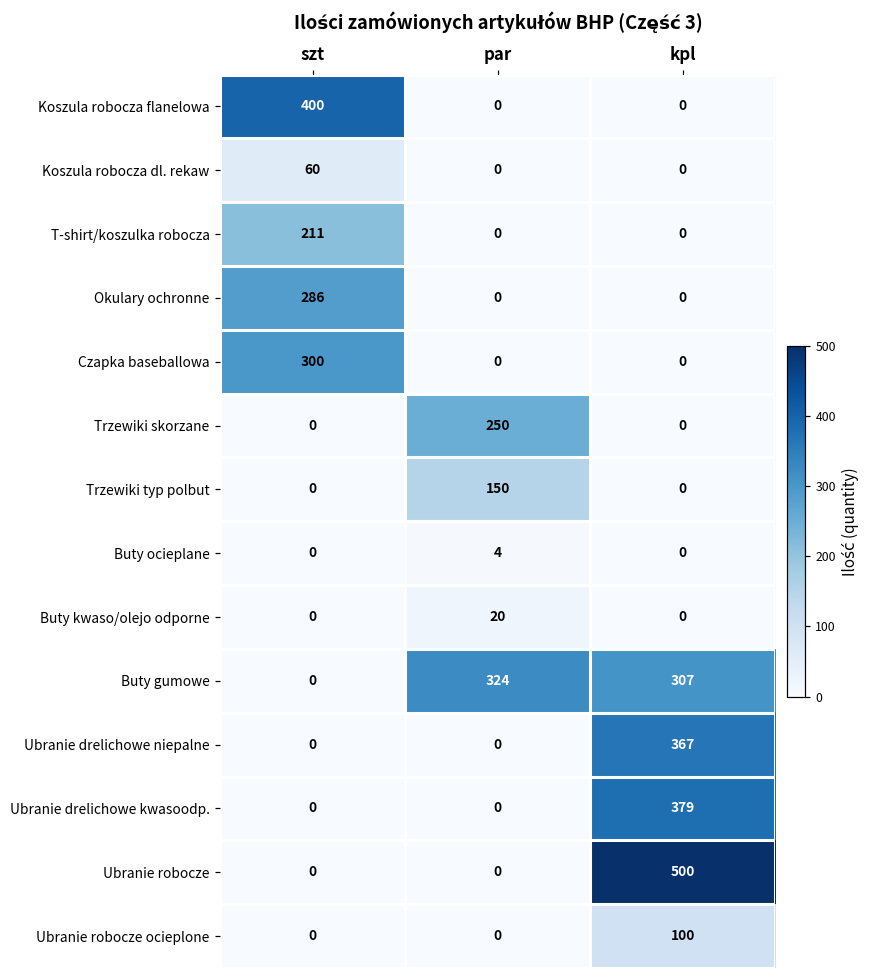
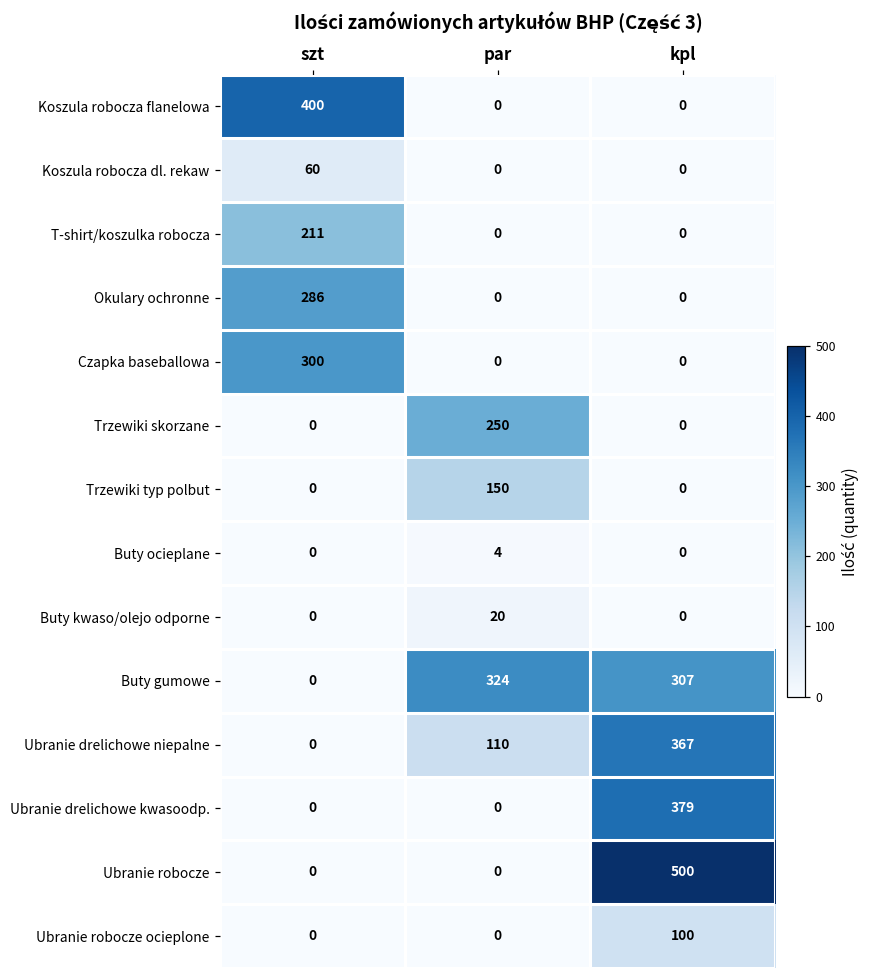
Ubranie drelichowe niepalne, par: 0 -> 110
